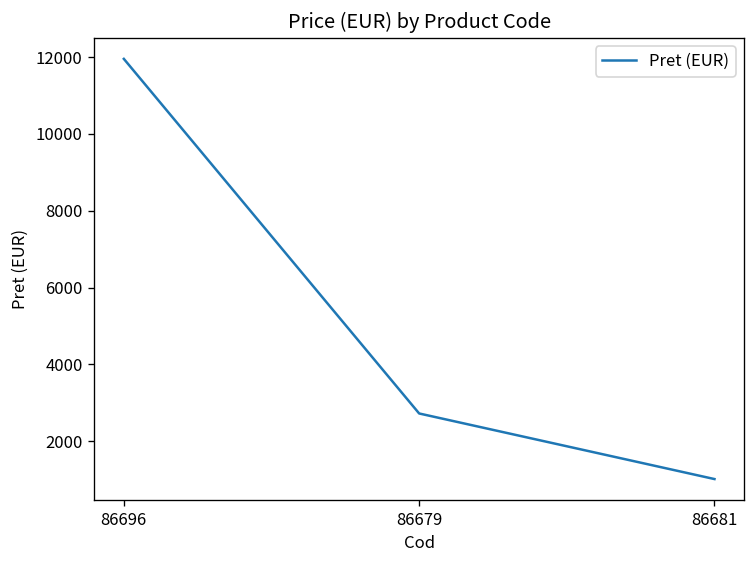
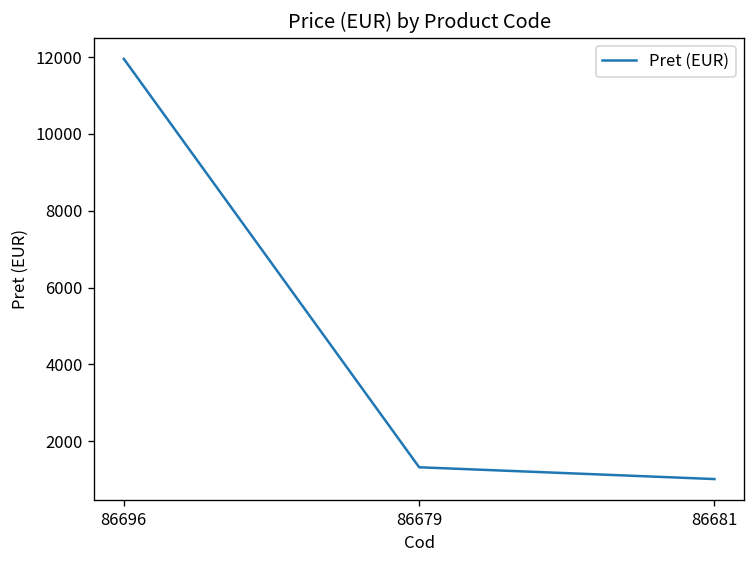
86679: 2700 -> 1300
